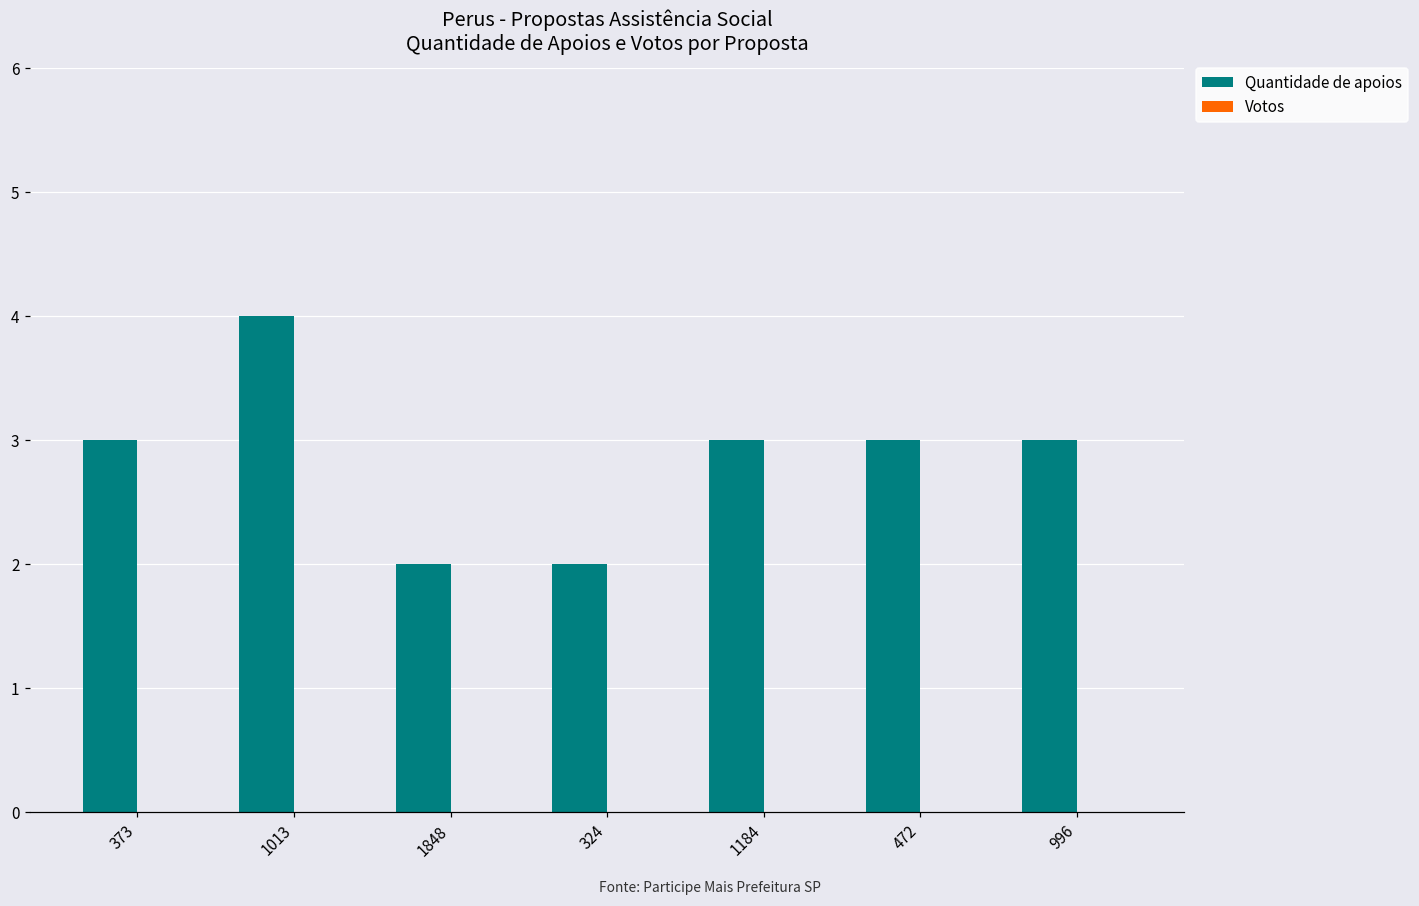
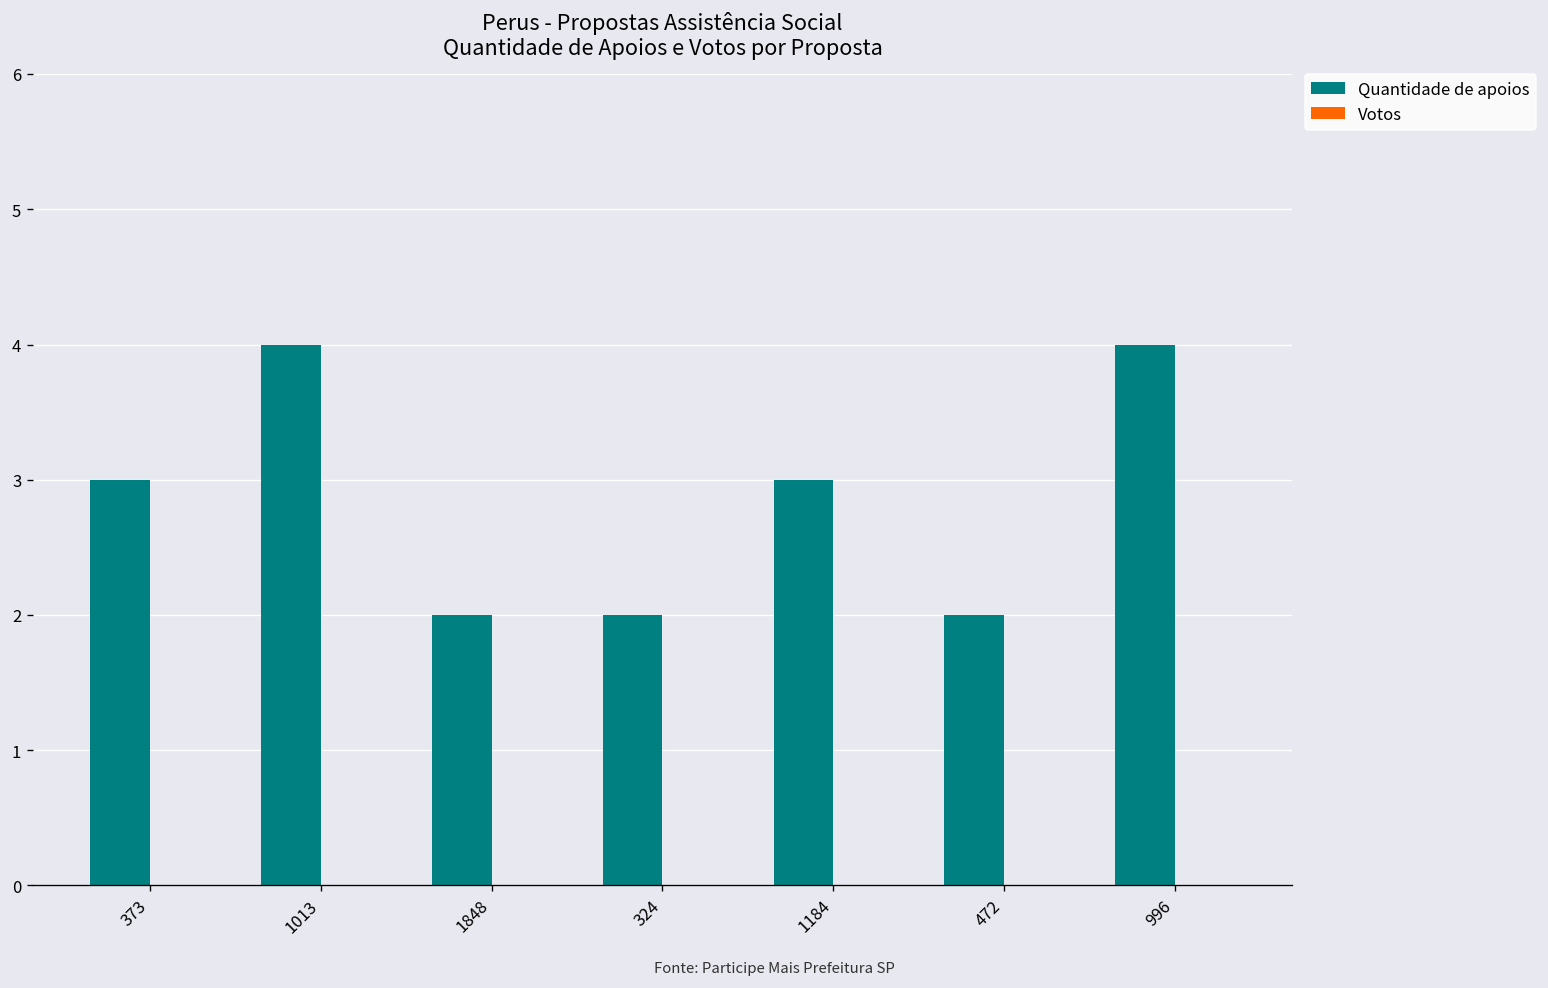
Quantidade de apoios, 472: 3 -> 2
Quantidade de apoios, 996: 3 -> 4
